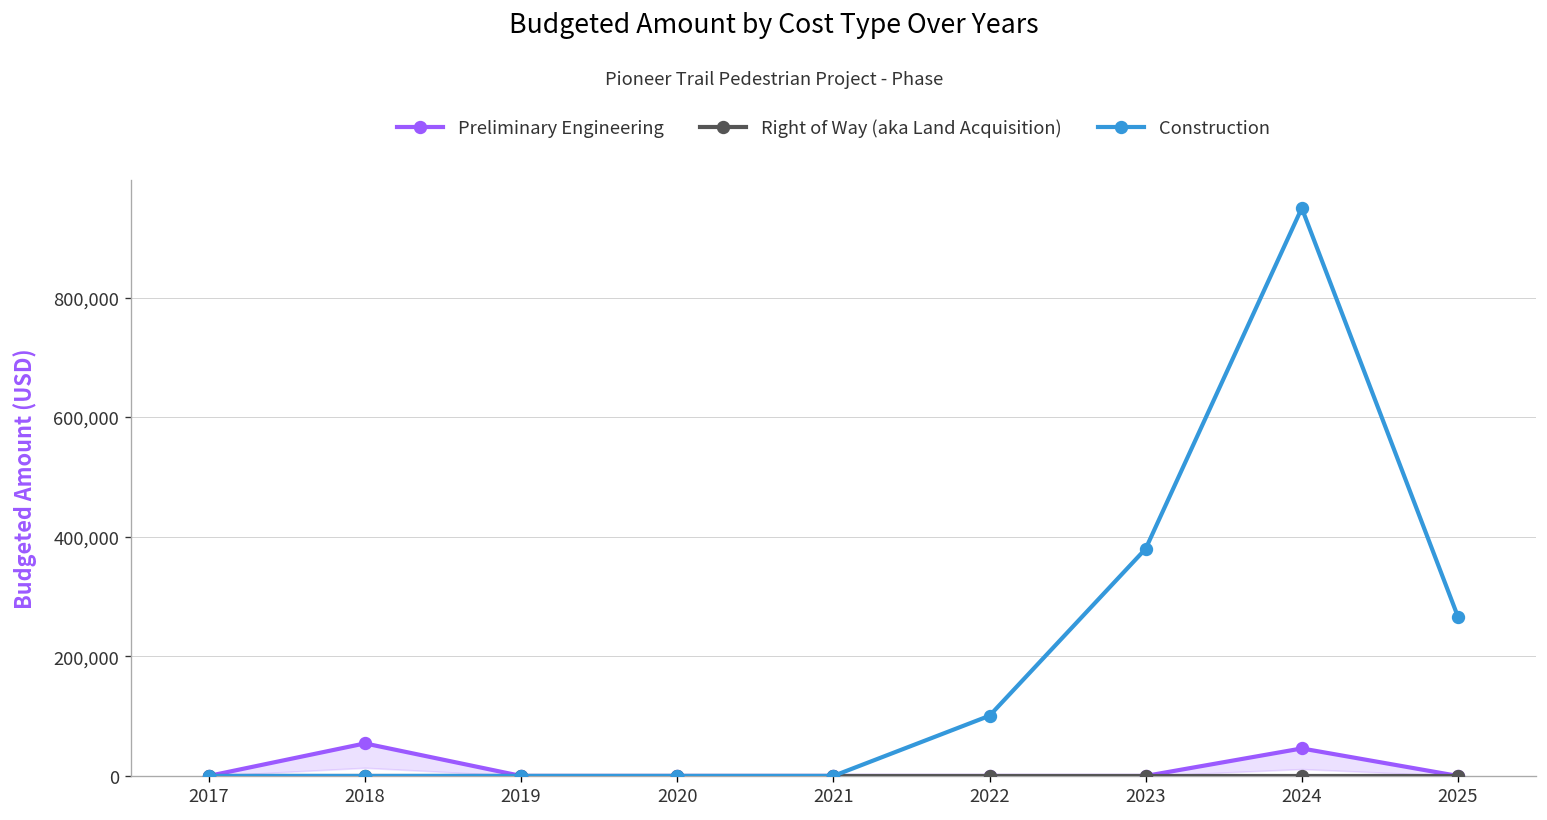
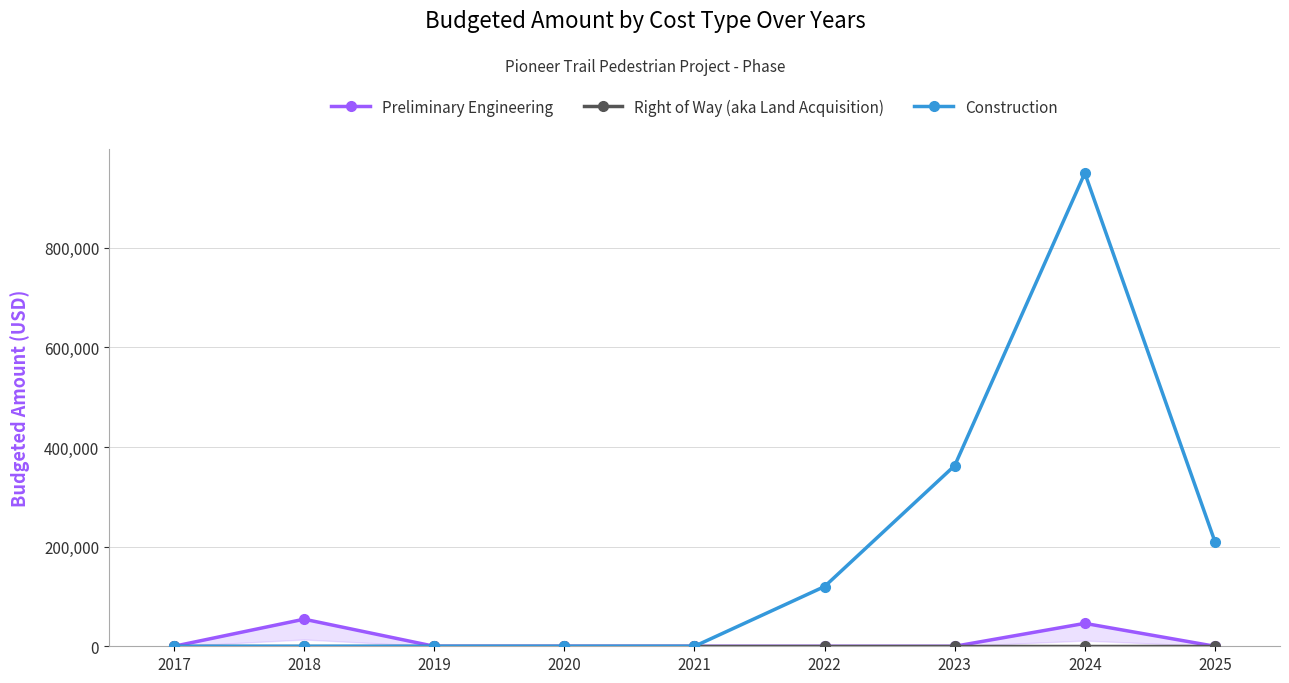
Construction, 2022: 100,000 -> 120,000
Construction, 2023: 380,000 -> 360,000
Construction, 2025: 270,000 -> 210,000
